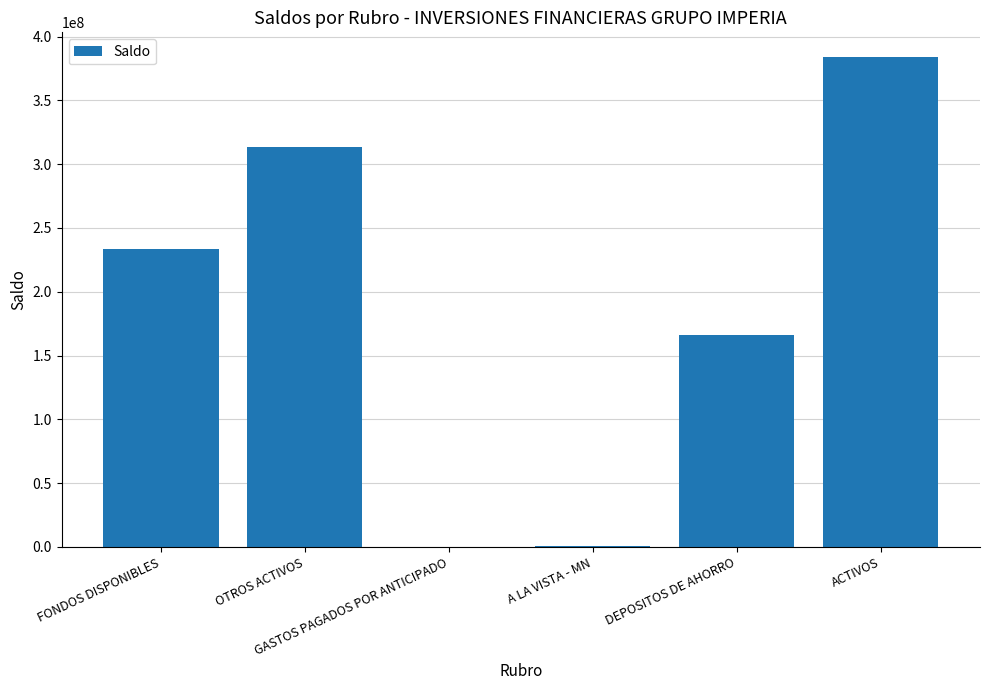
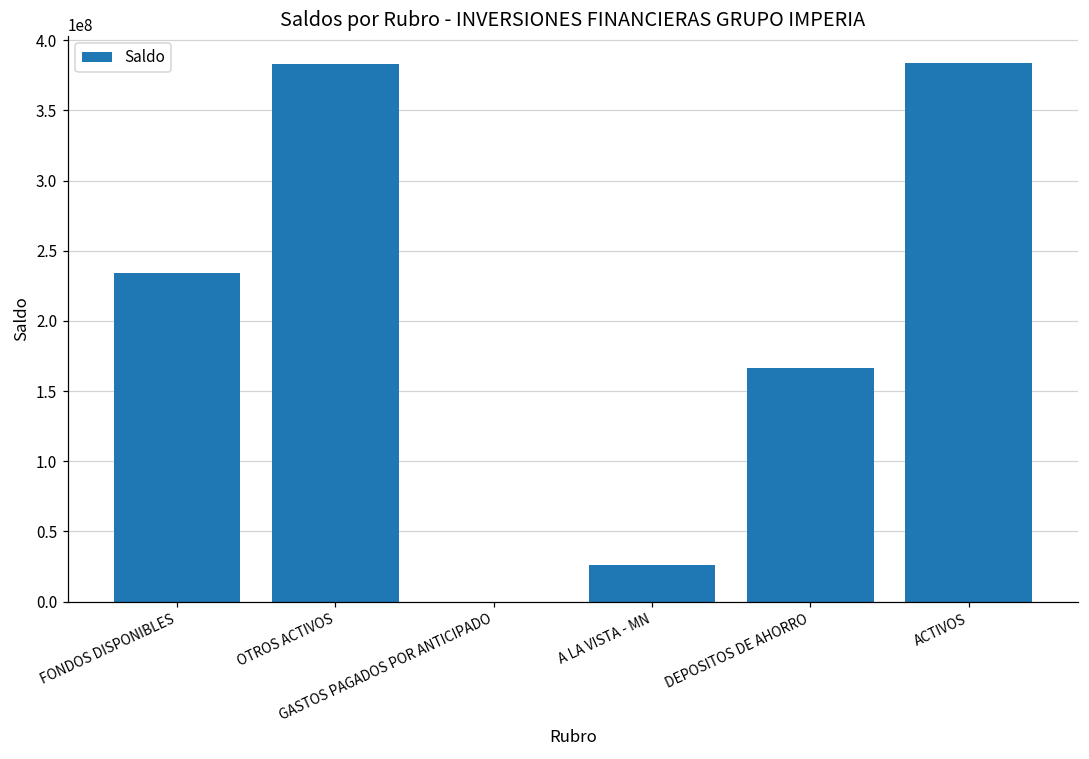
OTROS ACTIVOS: 314000000 -> 383000000
A LA VISTA - MN: 1000000 -> 26000000
